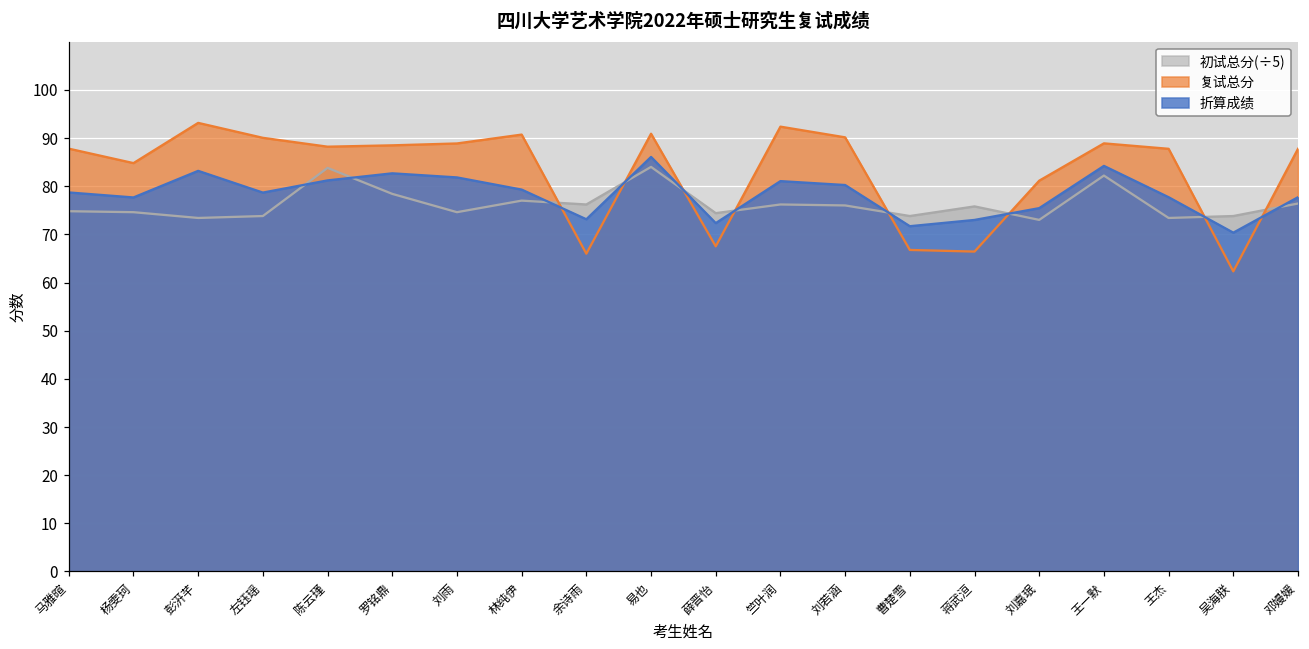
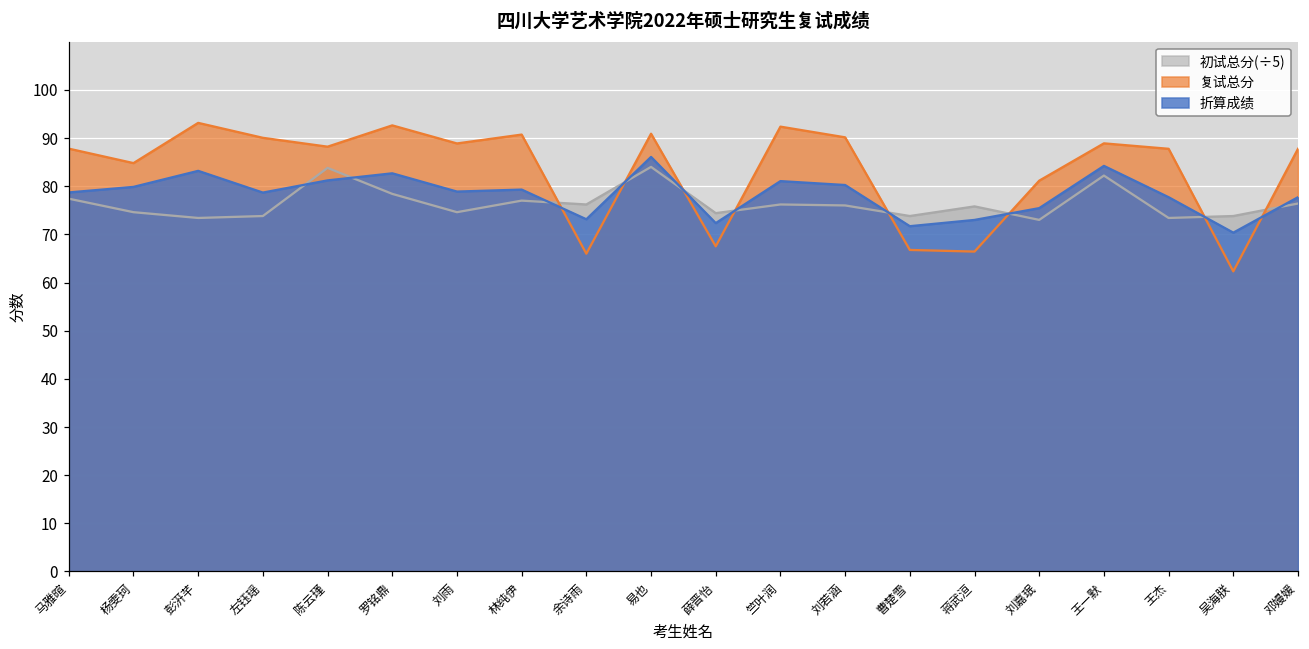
初试总分(÷5), 马雅暄: 75 -> 77
折算成绩, 杨雯珂: 78 -> 80
复试总分, 罗铭鼎: 88 -> 93
折算成绩, 刘雨: 82 -> 79
